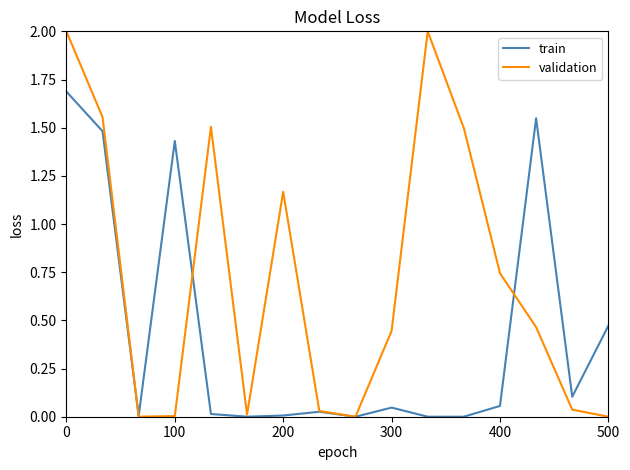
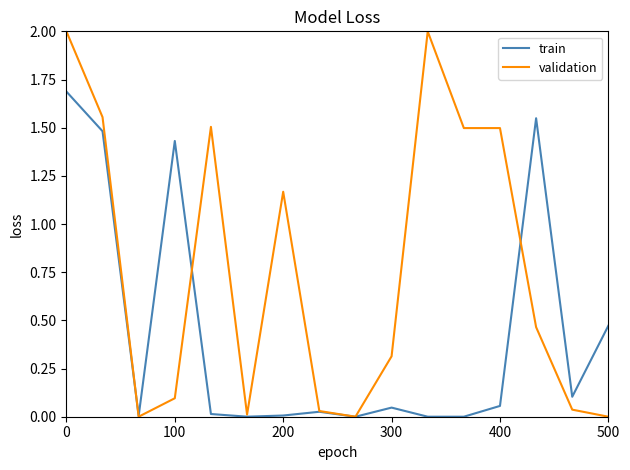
validation, 100: 0.00 -> 0.10
validation, 300: 0.45 -> 0.31
validation, 400: 0.74 -> 1.50
